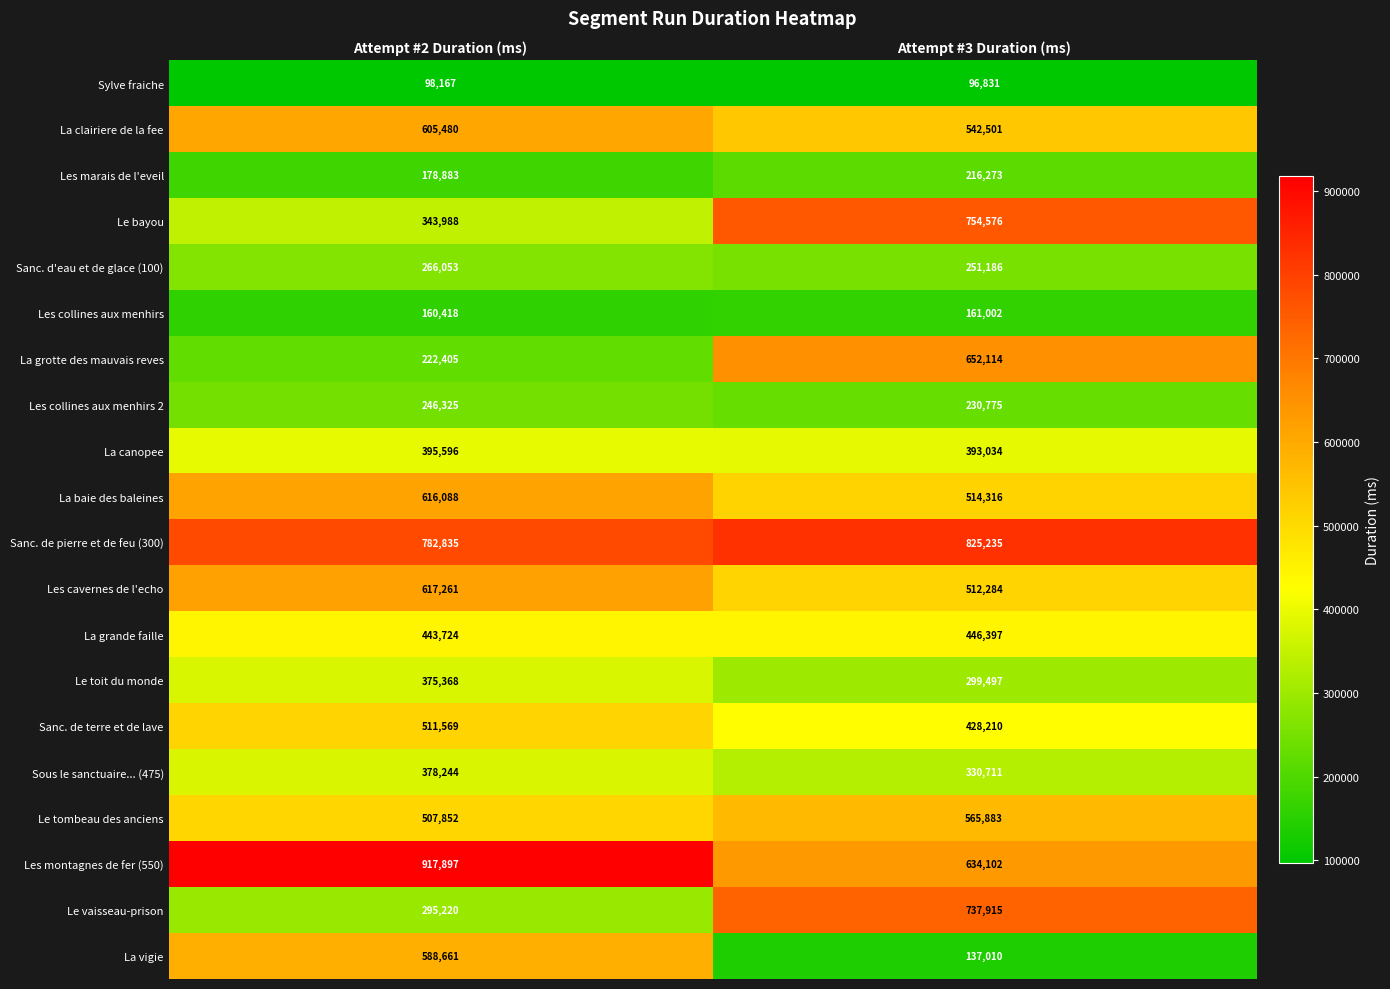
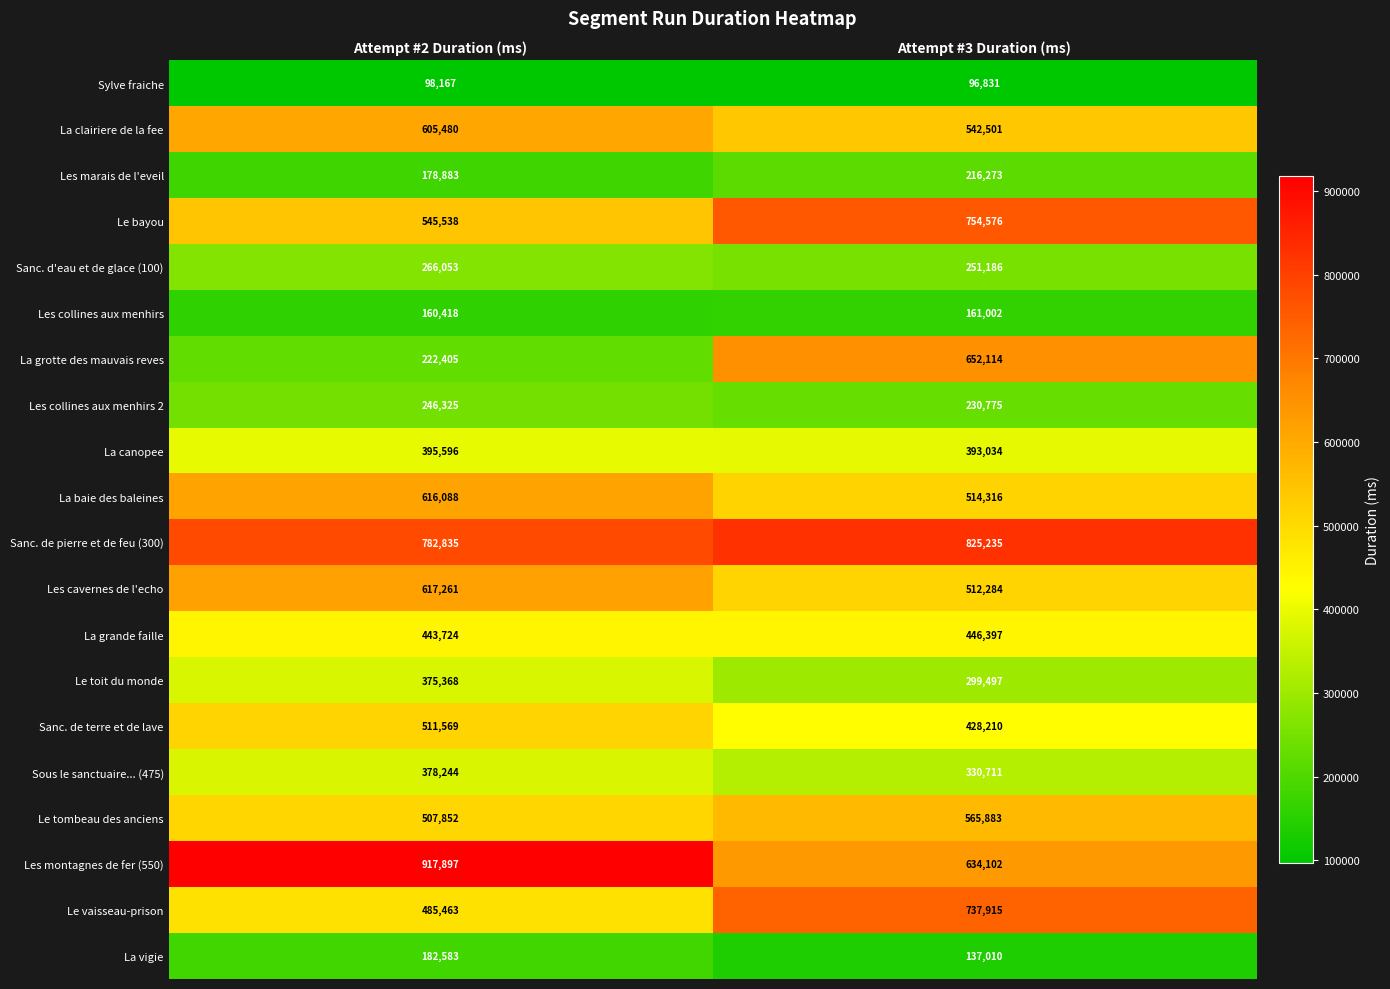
Le bayou, Attempt #2 Duration (ms): 343,988 -> 545,538
Le vaisseau-prison, Attempt #2 Duration (ms): 295,220 -> 485,463
La vigie, Attempt #2 Duration (ms): 588,661 -> 182,583
